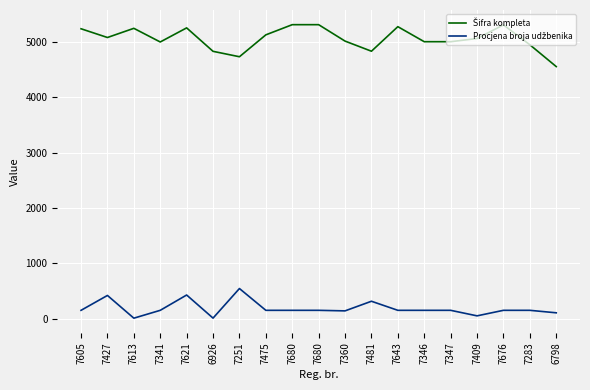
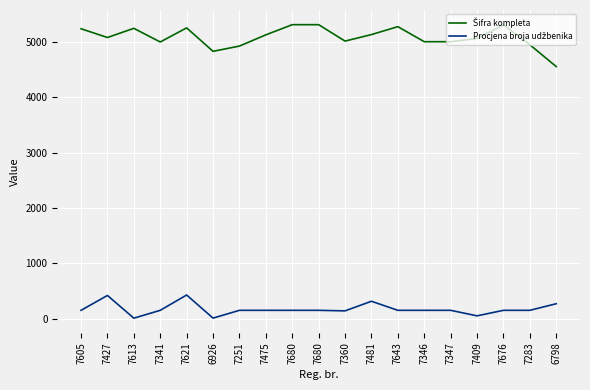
Šifra kompleta, 7251: 4700 -> 4900
Procjena broja udžbenika, 7251: 500 -> 200
Šifra kompleta, 7481: 4800 -> 5100
Procjena broja udžbenika, 6798: 100 -> 300
